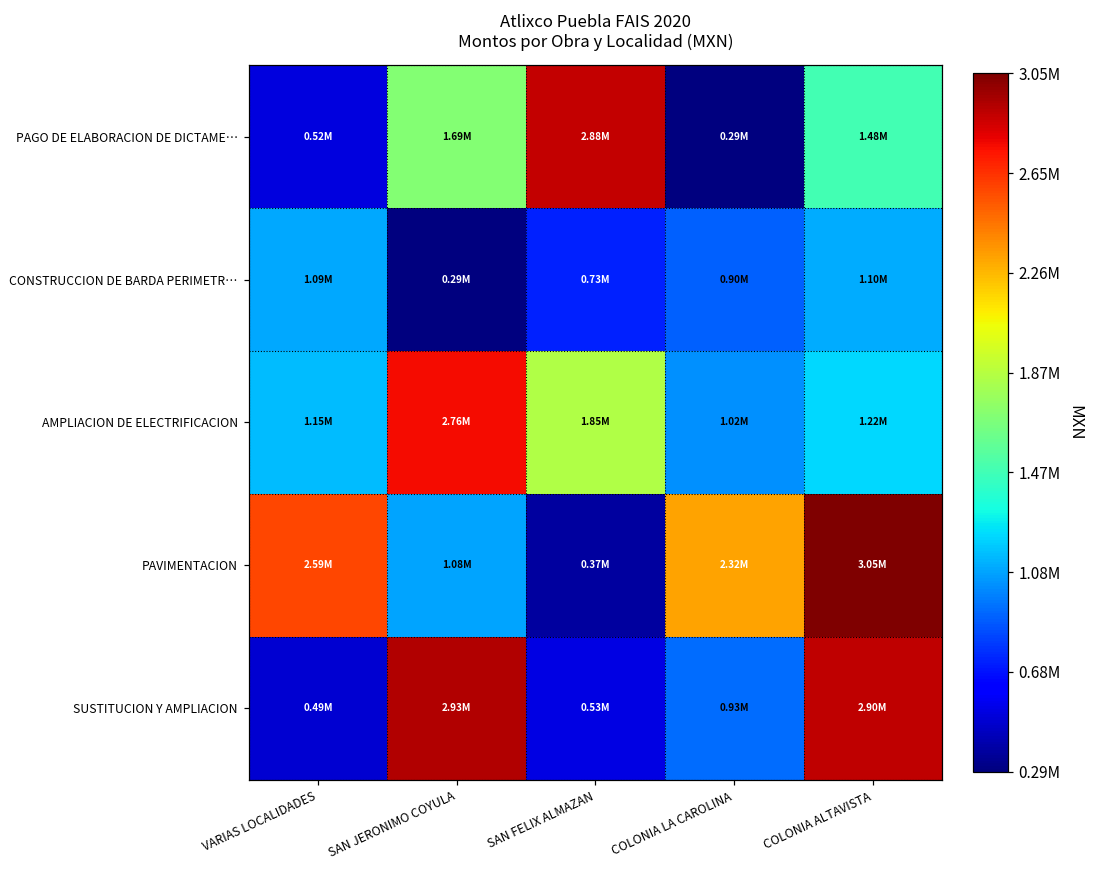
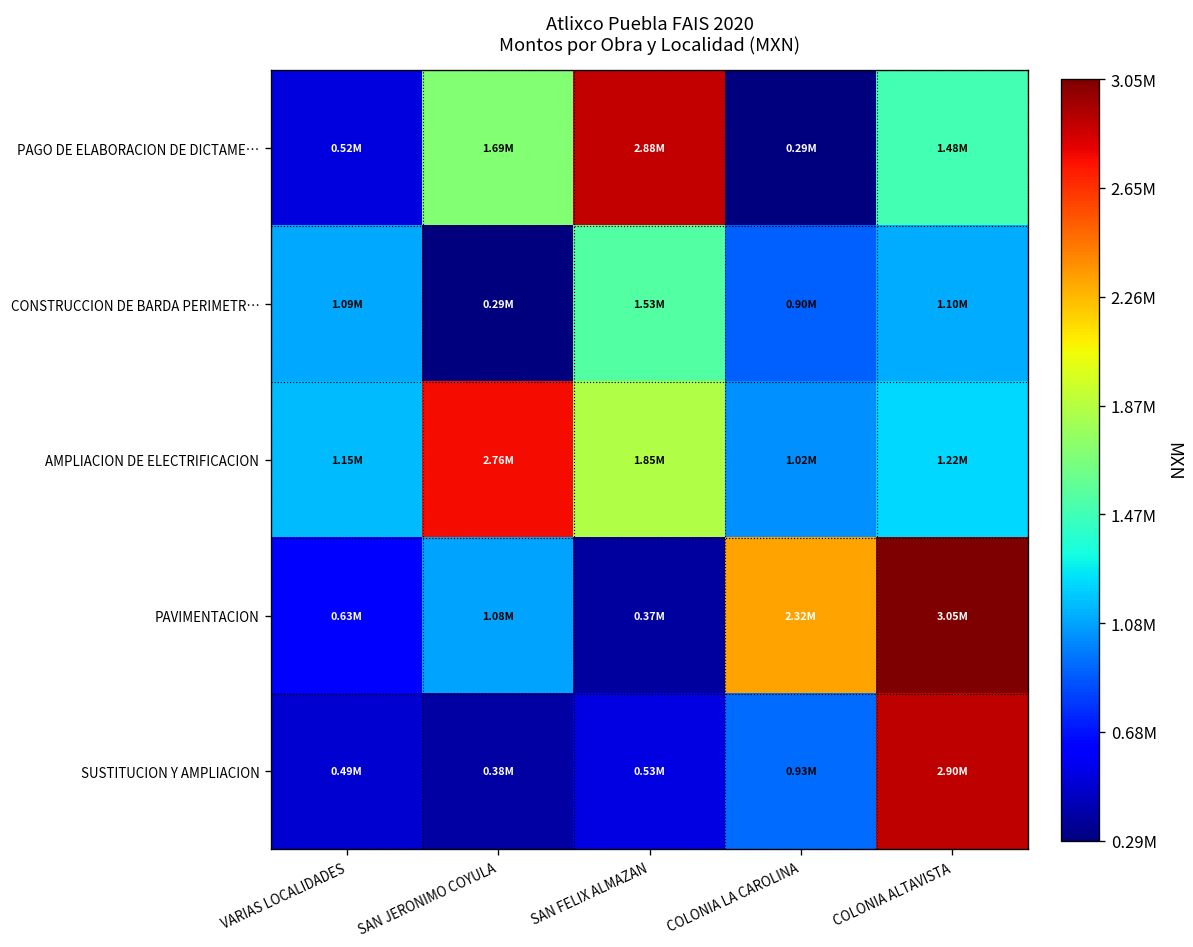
CONSTRUCCION DE BARDA PERIMETR…, SAN FELIX ALMAZAN: 0.73M -> 1.53M
PAVIMENTACION, VARIAS LOCALIDADES: 2.59M -> 0.63M
SUSTITUCION Y AMPLIACION, SAN JERONIMO COYULA: 2.93M -> 0.38M
